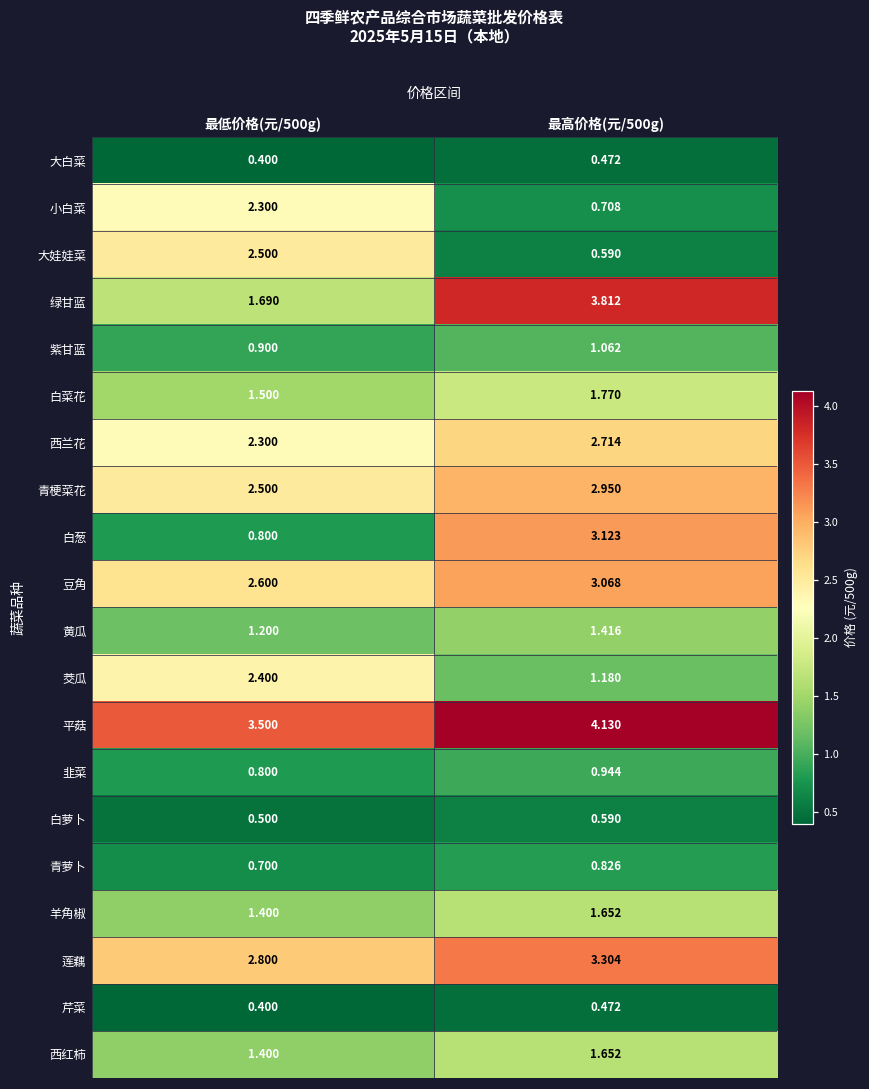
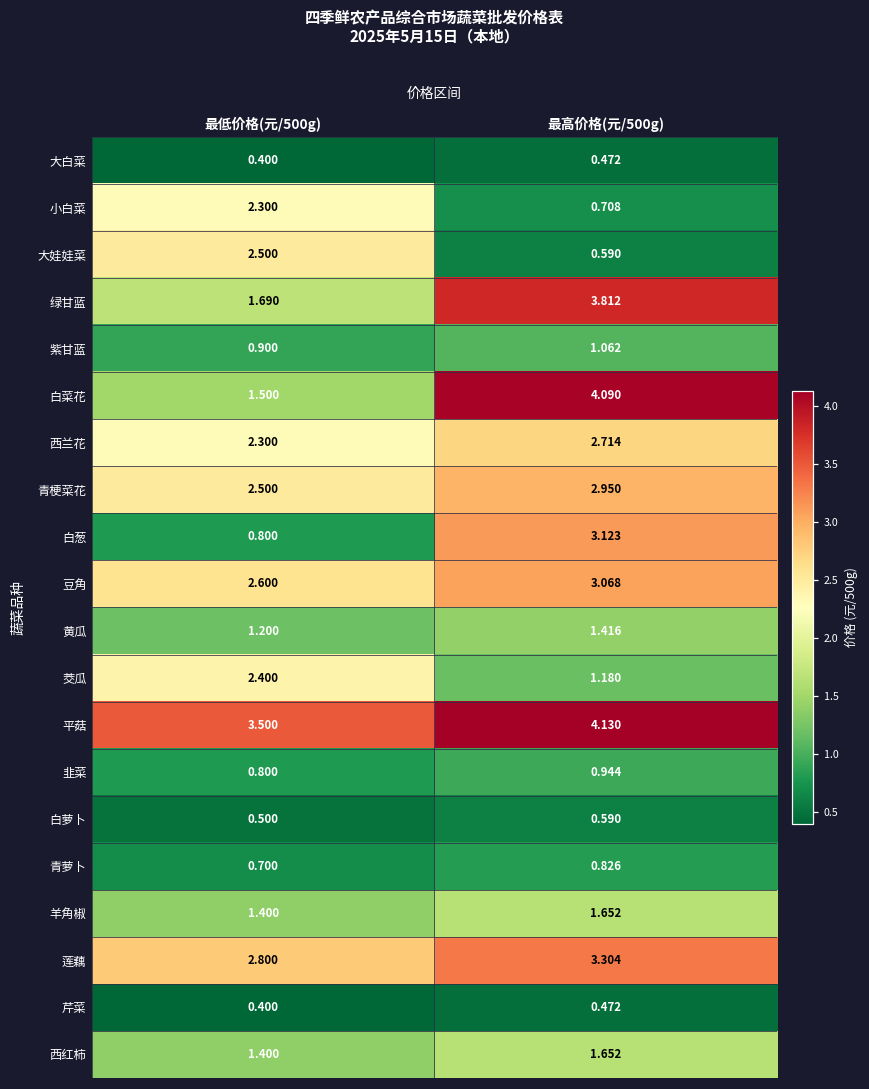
白菜花, 最高价格(元/500g): 1.770 -> 4.090
